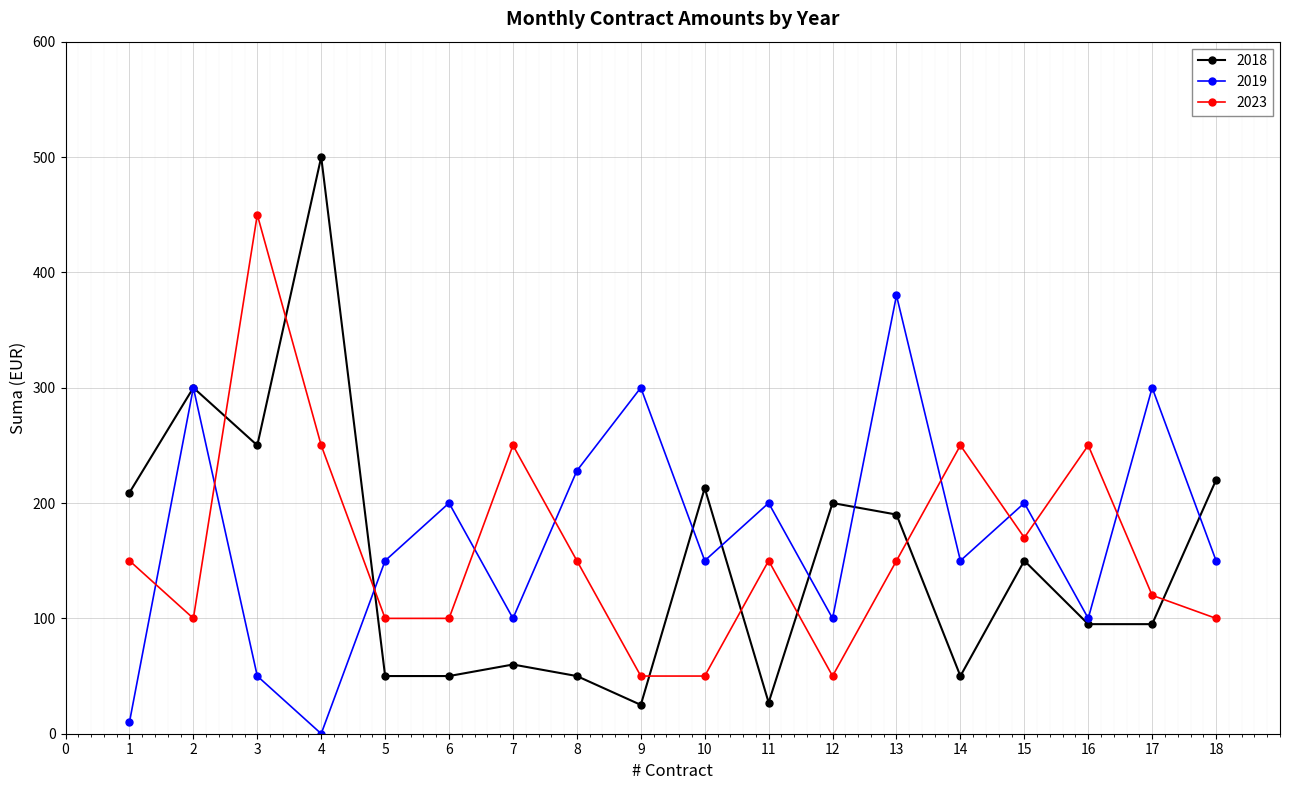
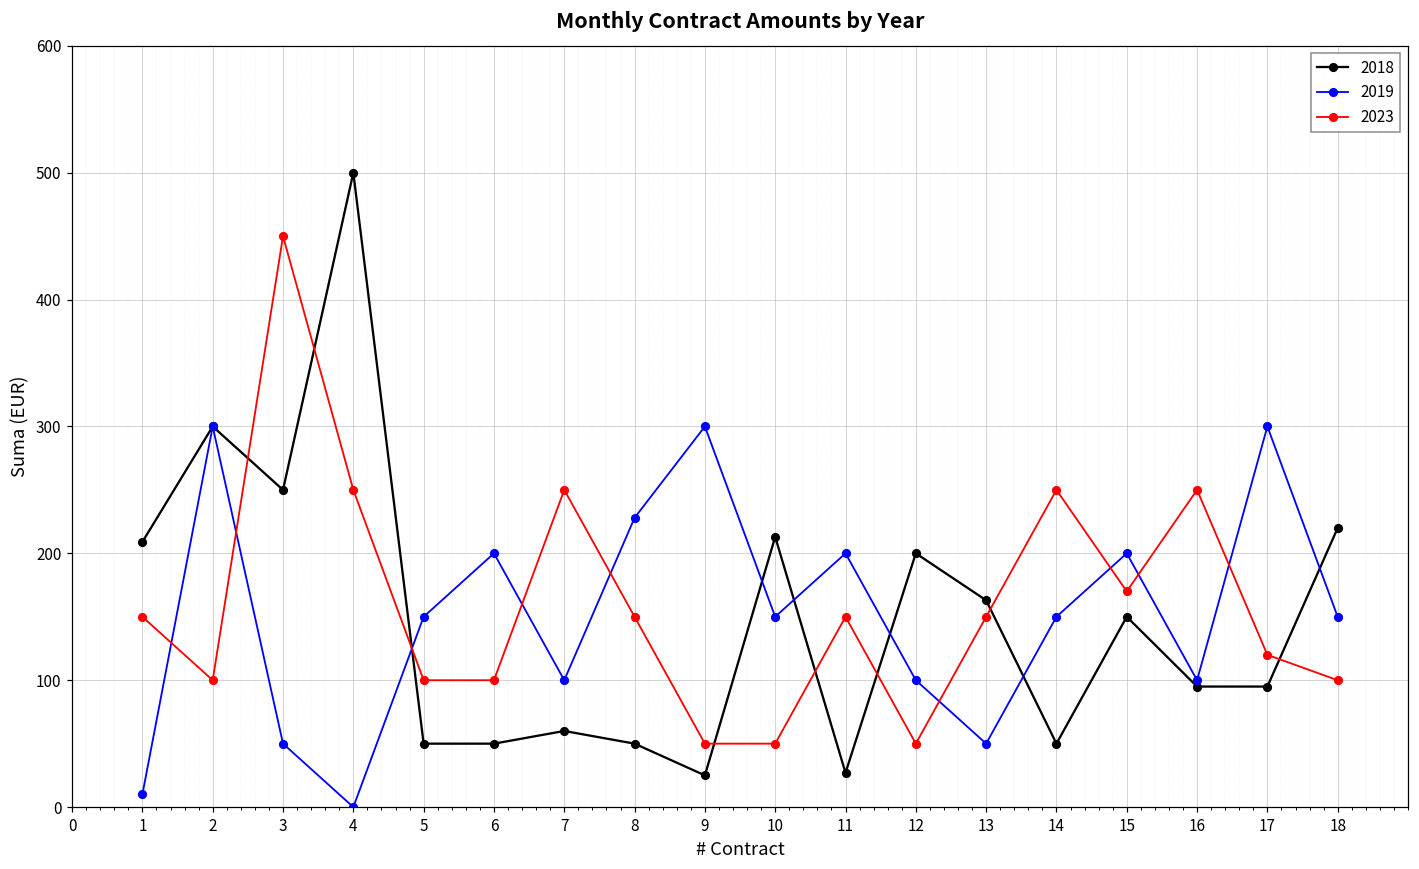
2018, 13: 190 -> 163
2019, 13: 380 -> 50
